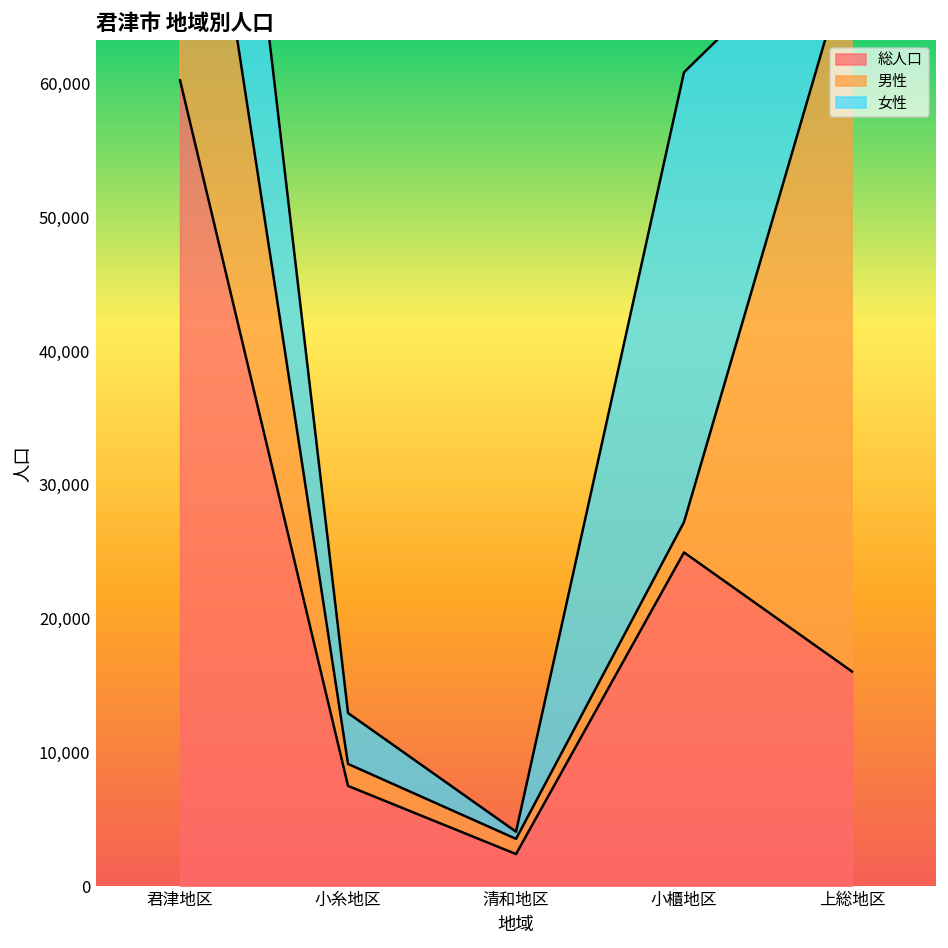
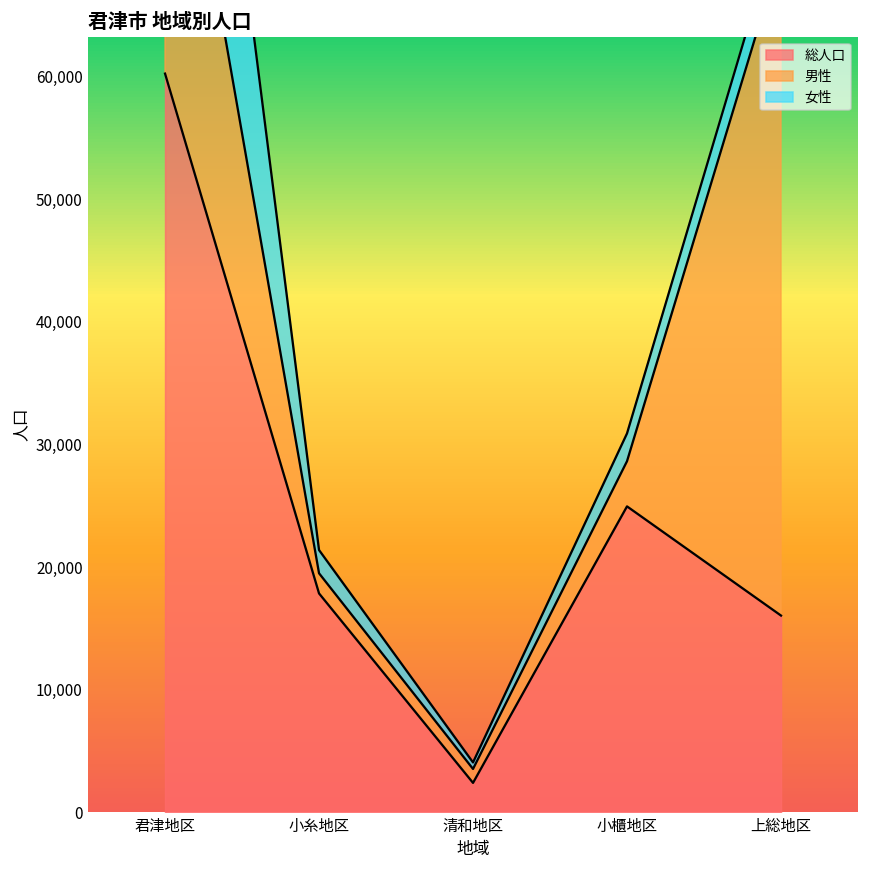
総人口, 小糸地区: 7,500 -> 17,900
女性, 小糸地区: 3,800 -> 1,900
男性, 小櫃地区: 2,300 -> 3,700
女性, 小櫃地区: 33,600 -> 2,300
